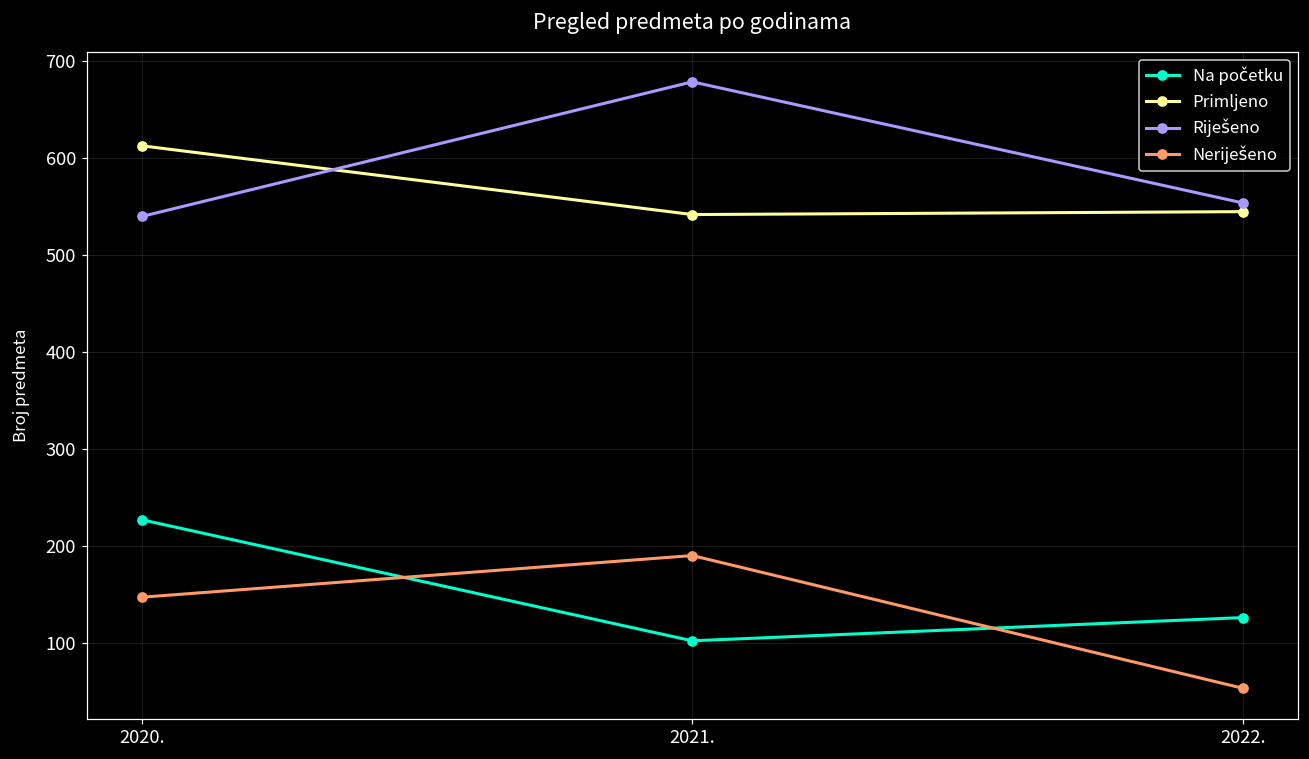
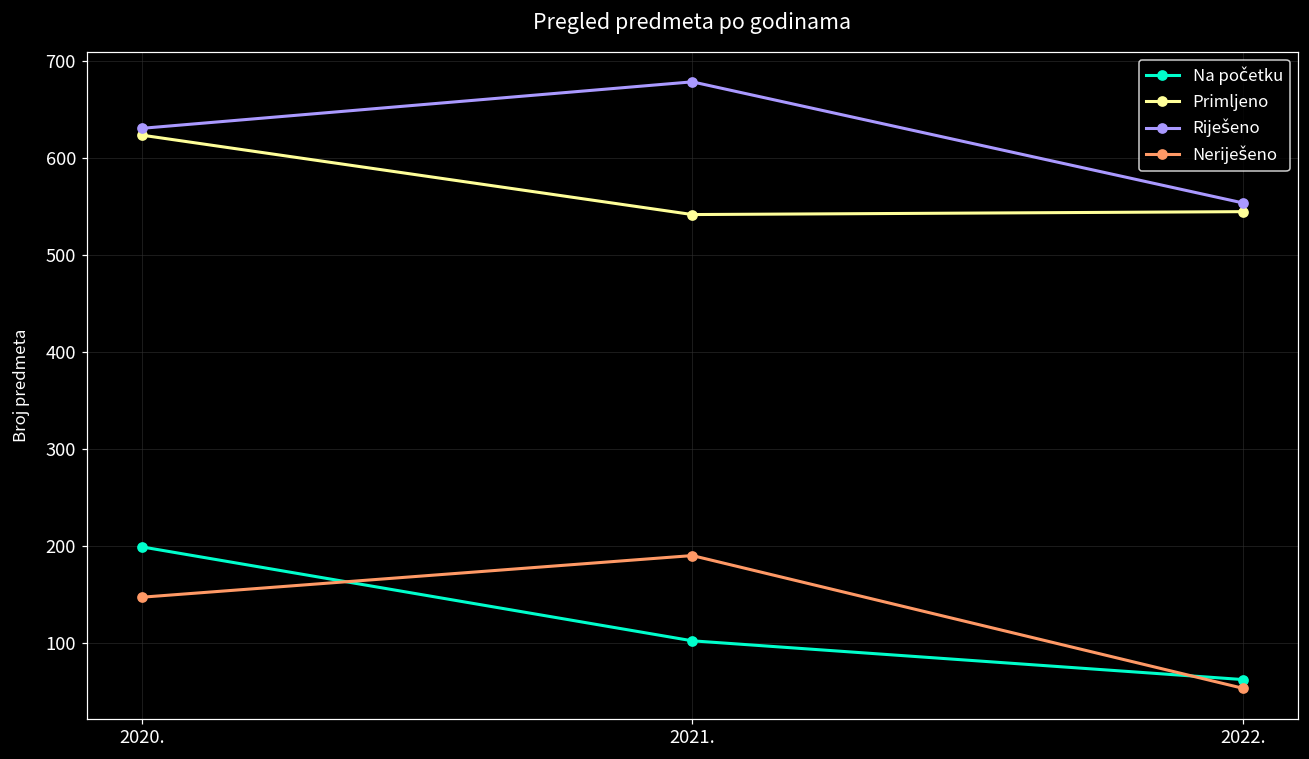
Na početku, 2020.: 230 -> 200
Primljeno, 2020.: 610 -> 620
Riješeno, 2020.: 540 -> 630
Na početku, 2022.: 130 -> 60
